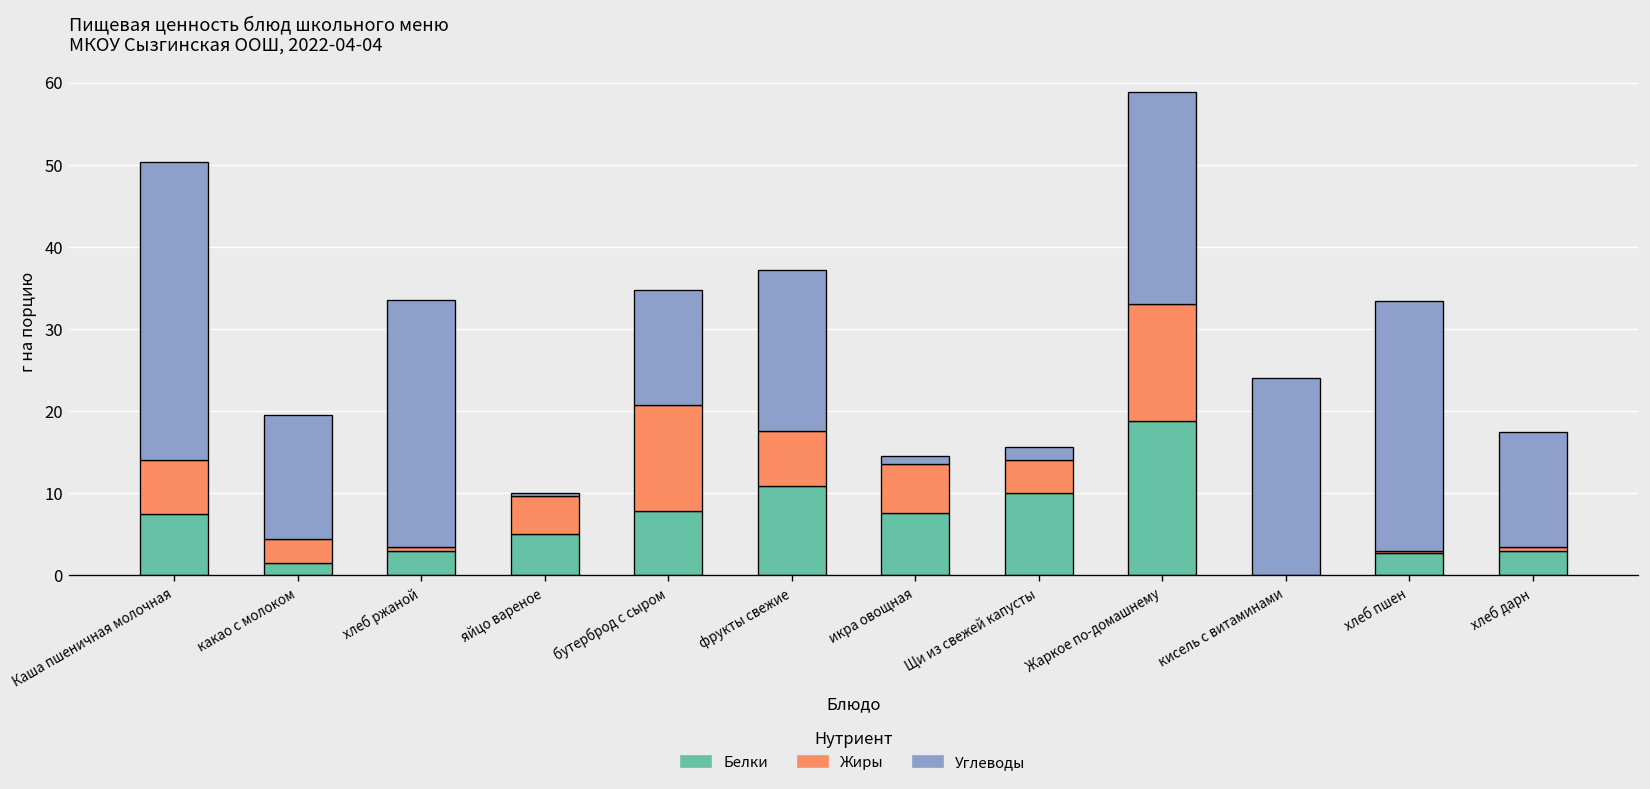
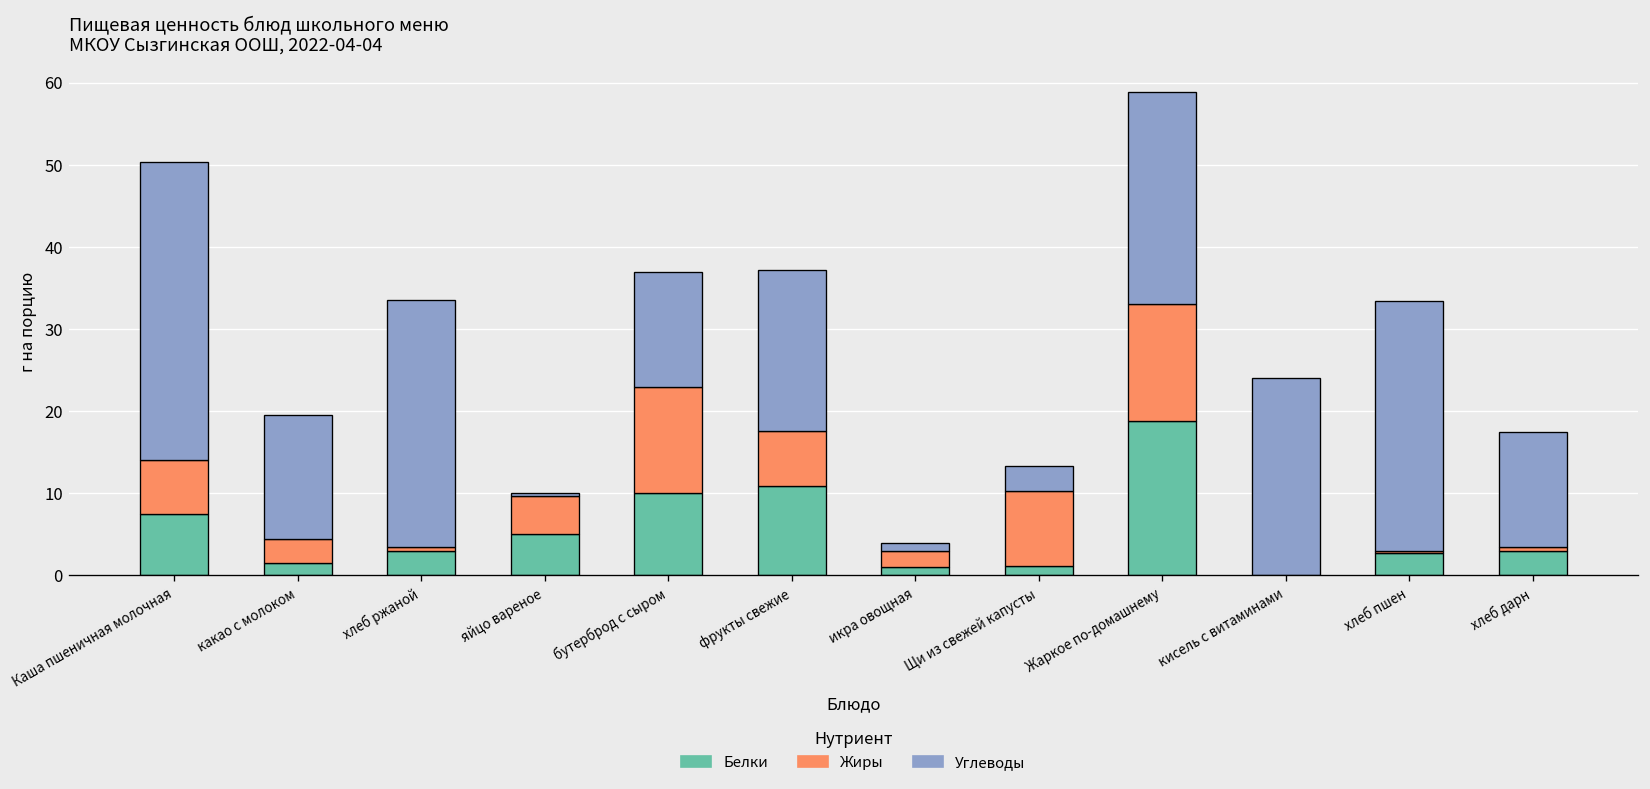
Белки, бутерброд с сыром: 8 -> 10
Белки, икра овощная: 8 -> 1
Жиры, икра овощная: 6 -> 2
Белки, Щи из свежей капусты: 10 -> 1
Жиры, Щи из свежей капусты: 4 -> 9
Углеводы, Щи из свежей капусты: 2 -> 3
